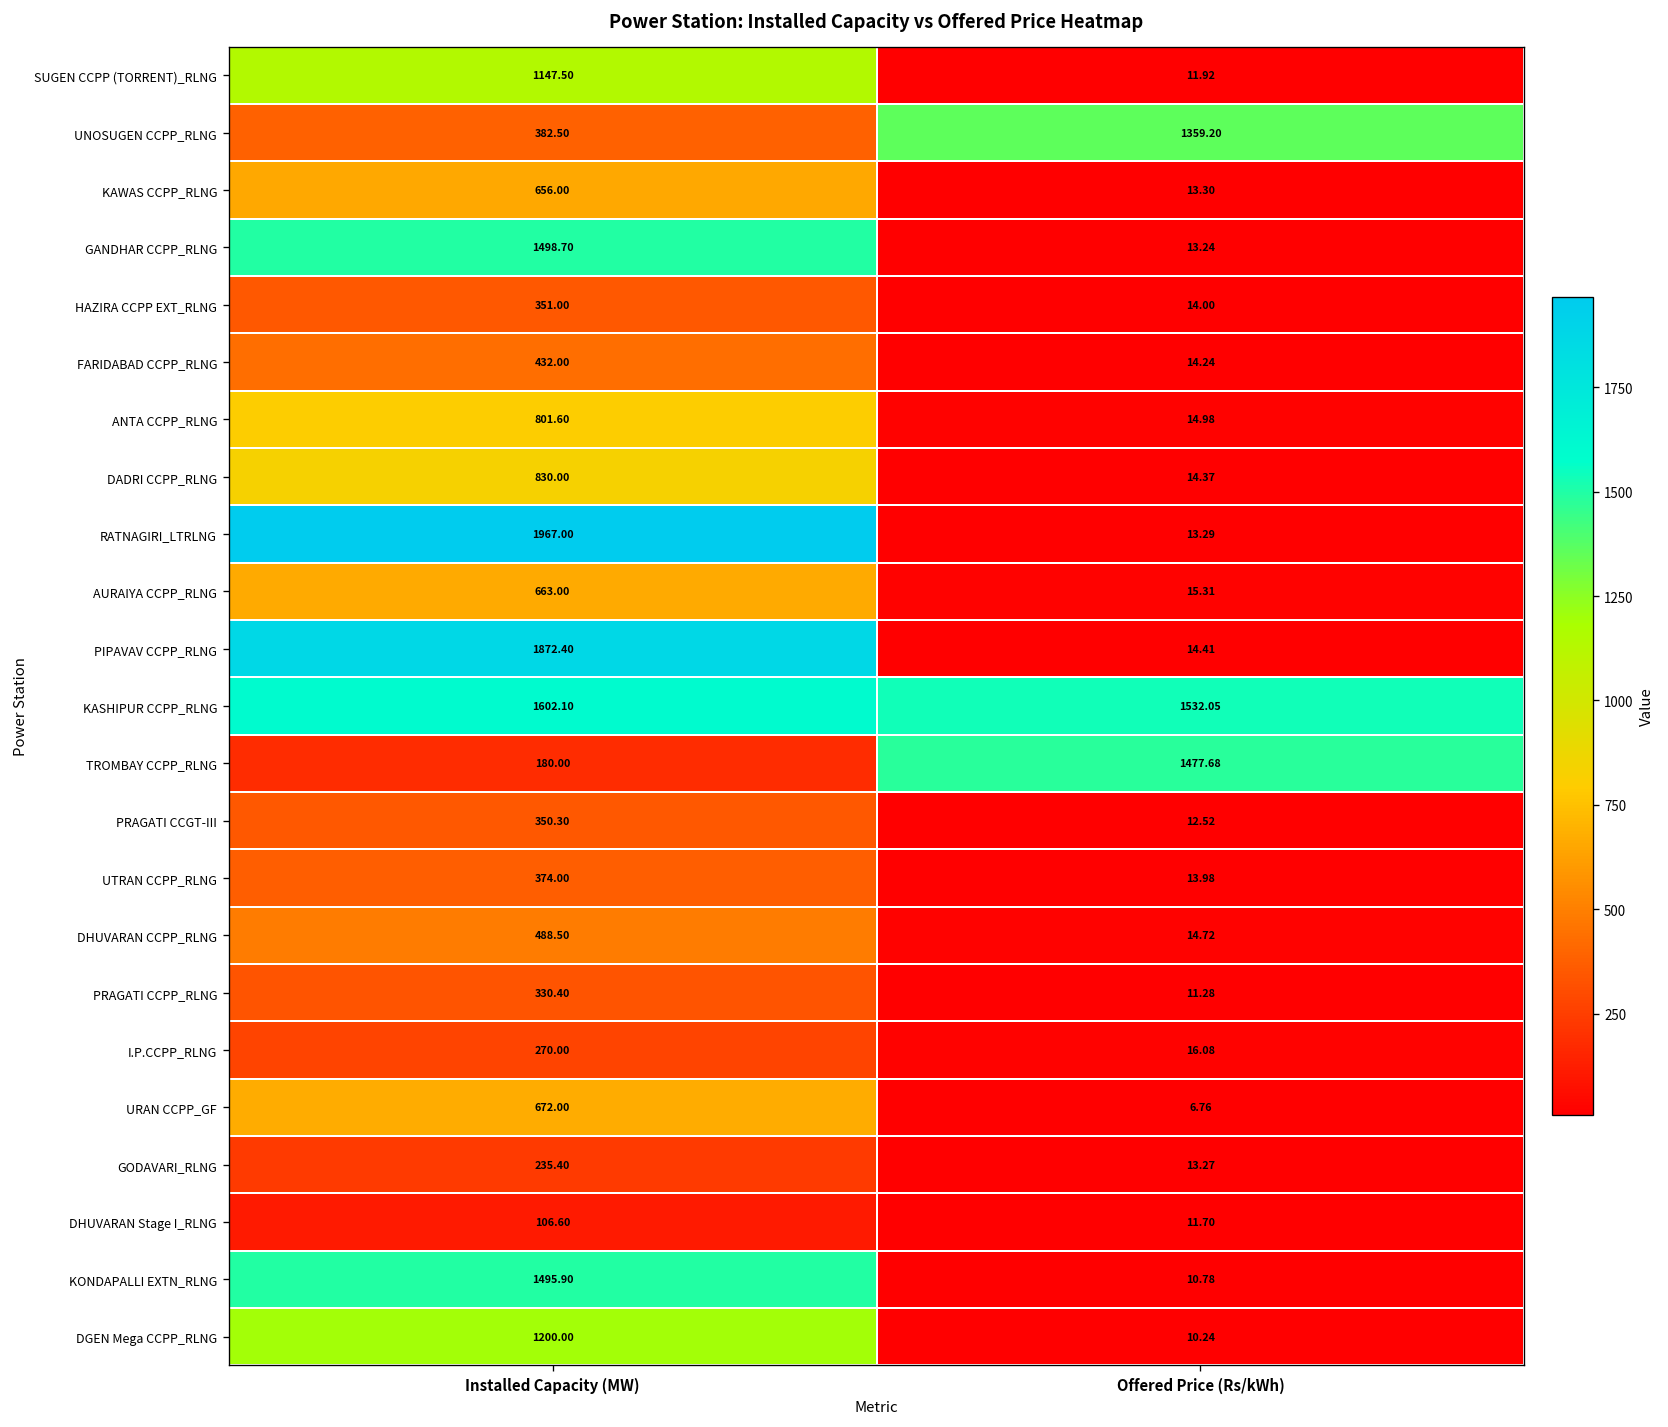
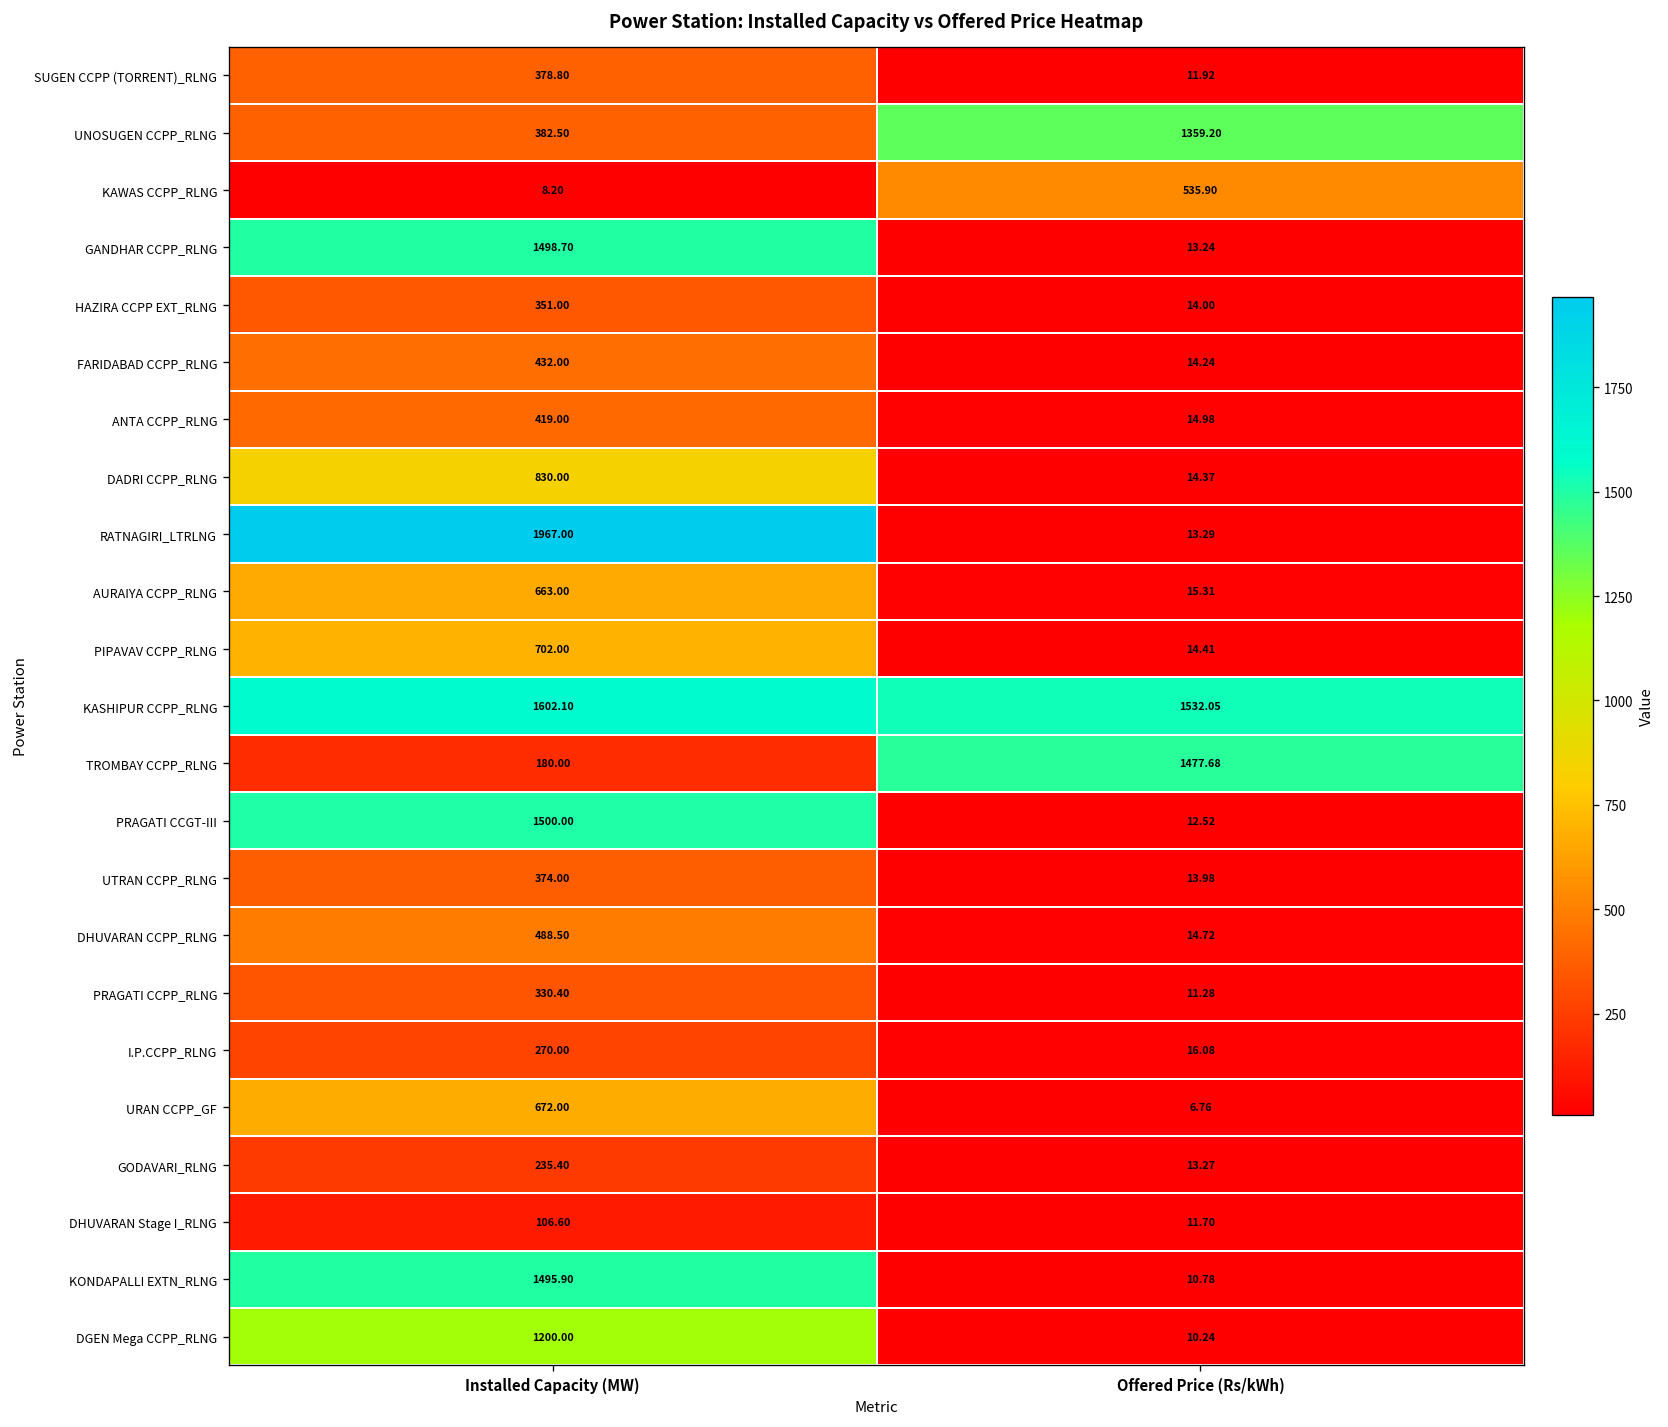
SUGEN CCPP (TORRENT)_RLNG, Installed Capacity (MW): 1147.50 -> 378.80
KAWAS CCPP_RLNG, Installed Capacity (MW): 656.00 -> 8.20
KAWAS CCPP_RLNG, Offered Price (Rs/kWh): 13.30 -> 535.90
ANTA CCPP_RLNG, Installed Capacity (MW): 801.60 -> 419.00
PIPAVAV CCPP_RLNG, Installed Capacity (MW): 1872.40 -> 702.00
PRAGATI CCGT-III, Installed Capacity (MW): 350.30 -> 1500.00
